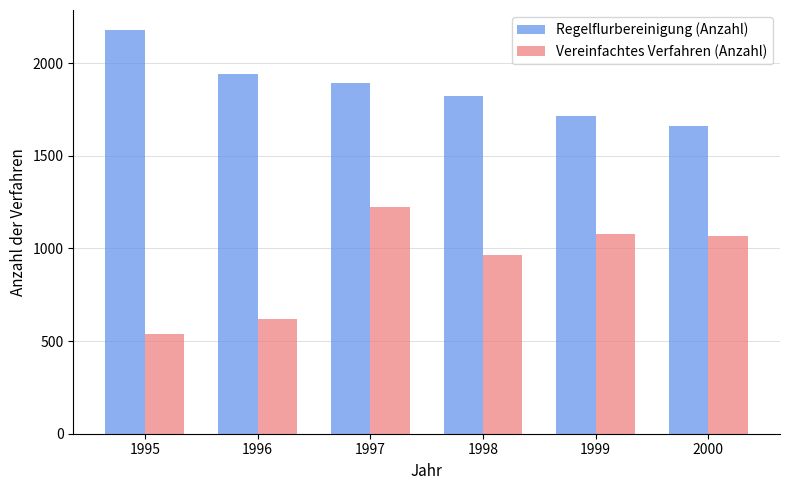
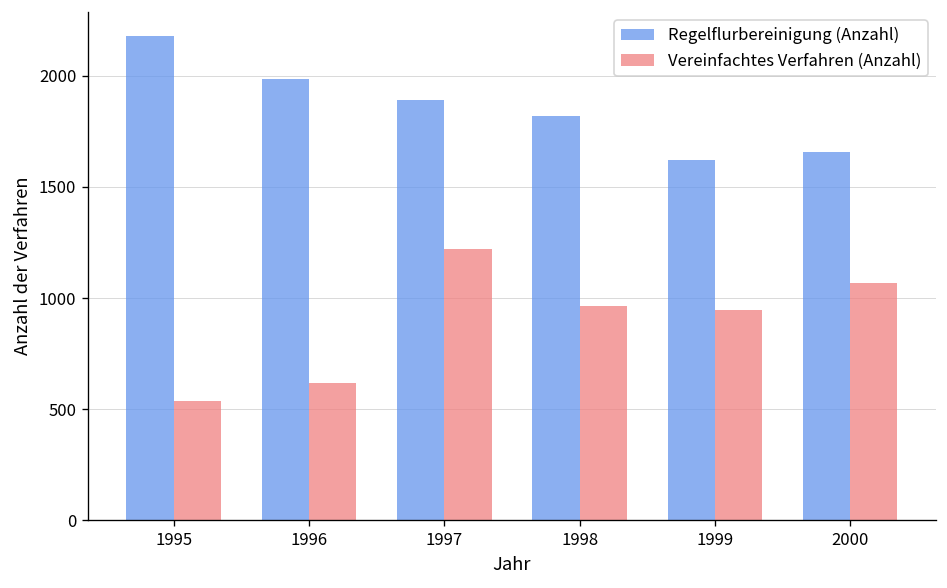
Regelflurbereinigung (Anzahl), 1996: 1940 -> 1990
Regelflurbereinigung (Anzahl), 1999: 1710 -> 1620
Vereinfachtes Verfahren (Anzahl), 1999: 1080 -> 950
